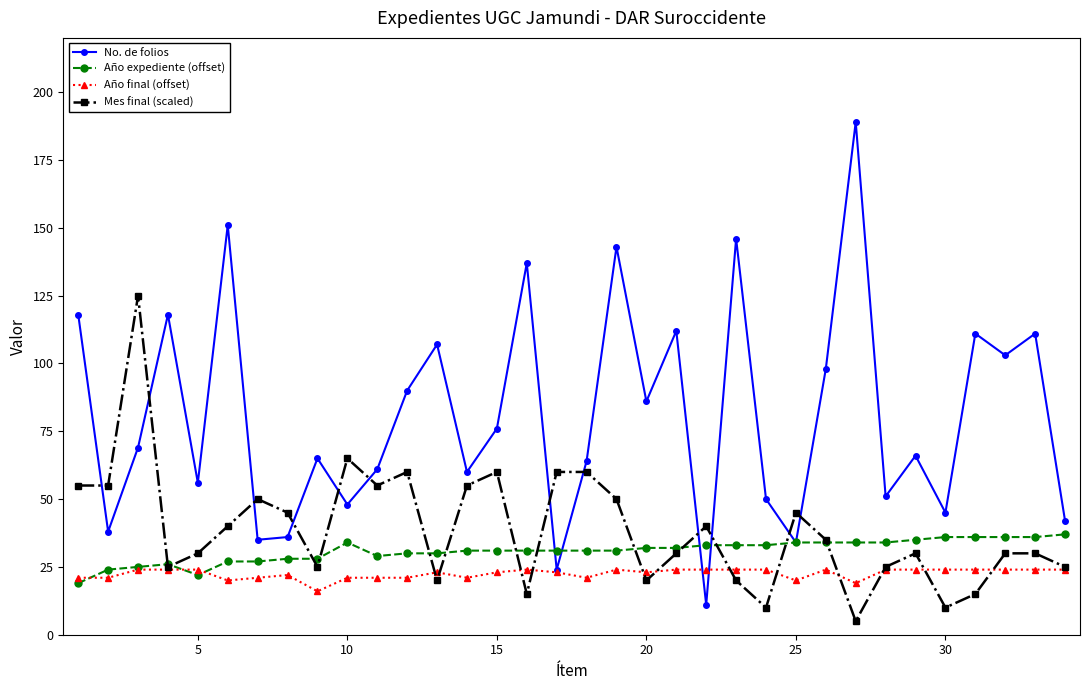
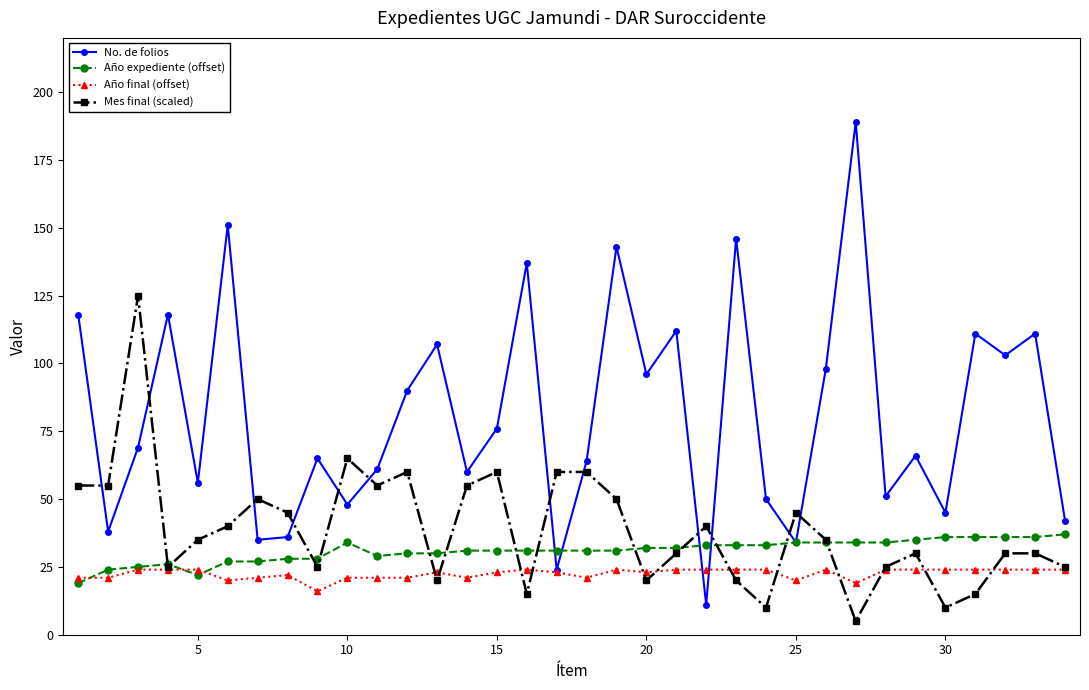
Mes final (scaled), 5: 30 -> 35
No. de folios, 20: 86 -> 96
